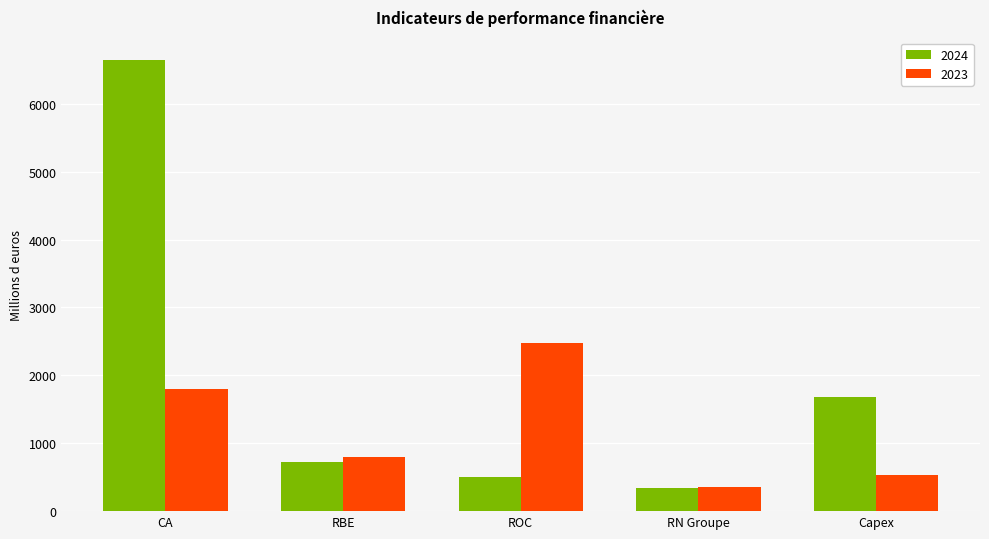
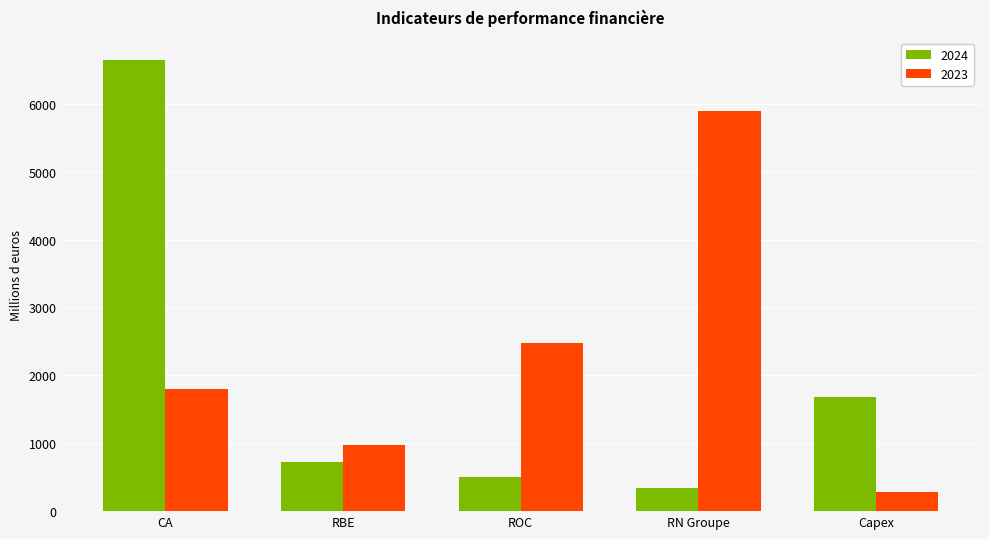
2023, RBE: 800 -> 1000
2023, RN Groupe: 400 -> 5900
2023, Capex: 500 -> 300
